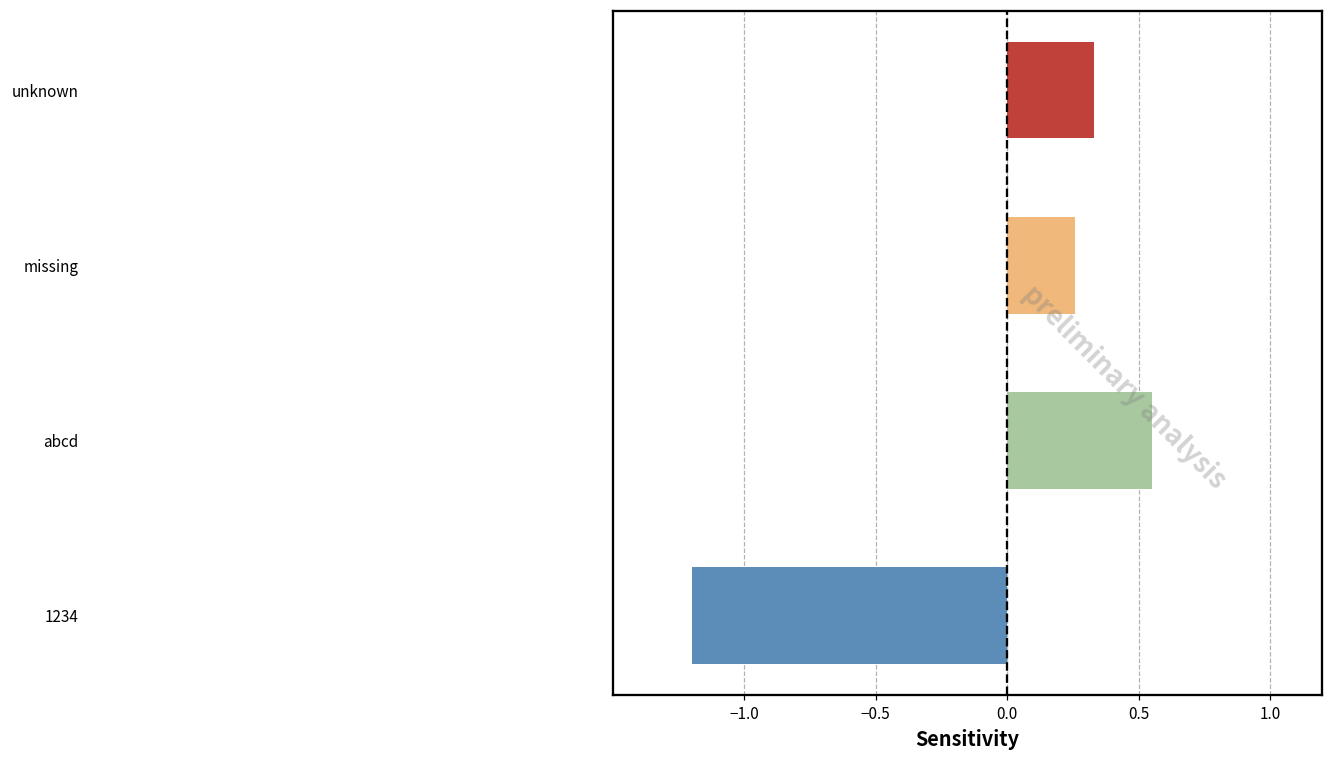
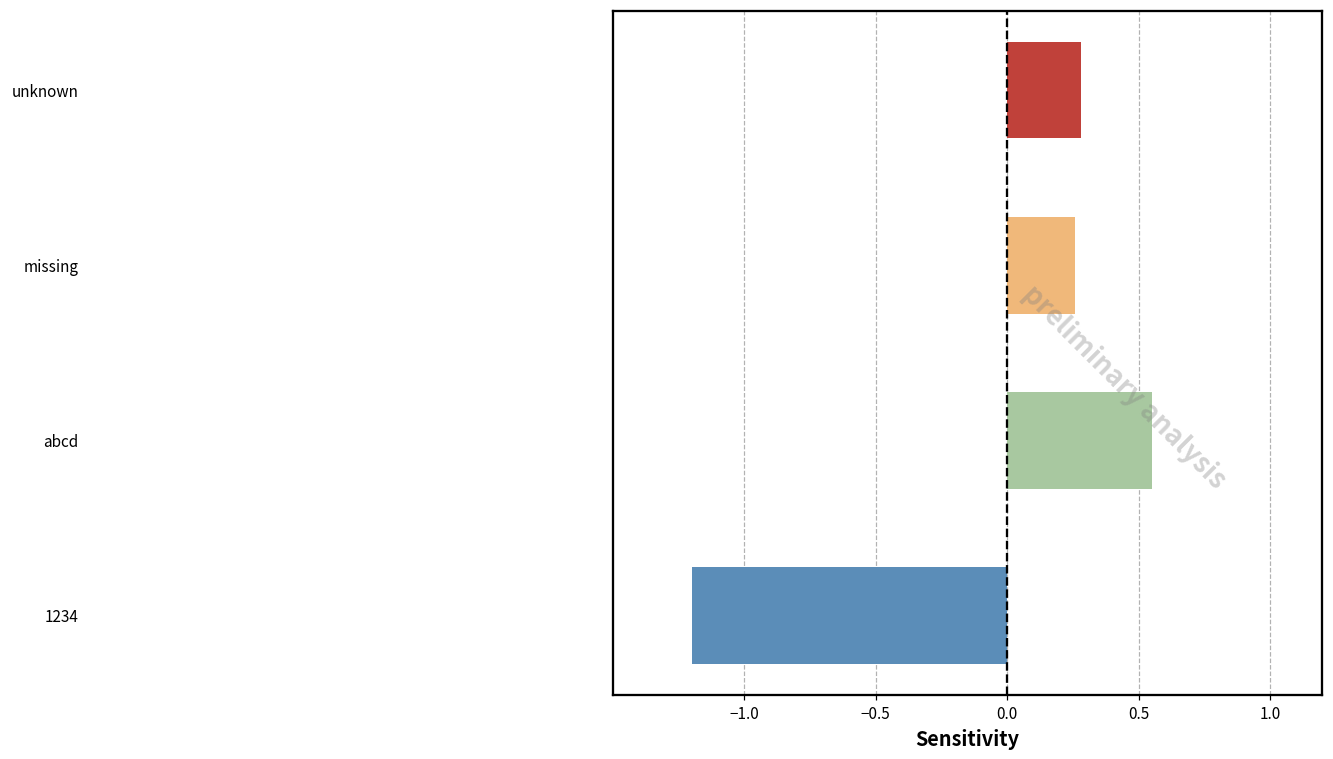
unknown: 0.33 -> 0.28
